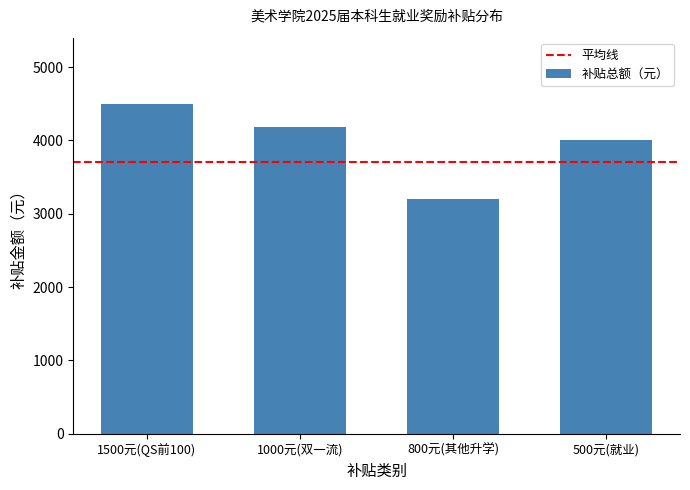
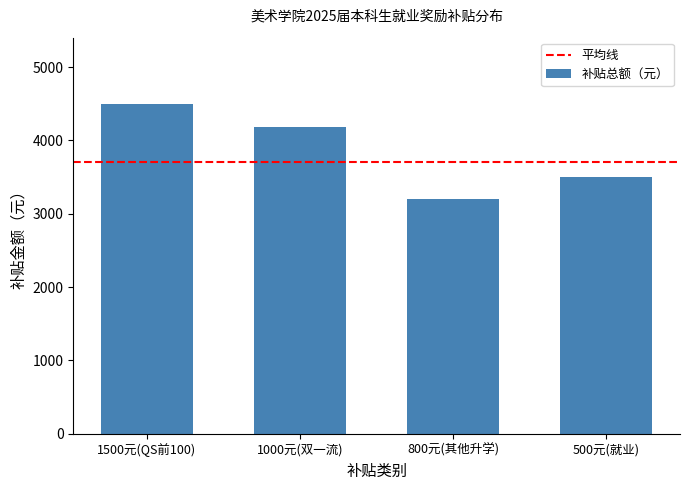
500元(就业): 4000 -> 3500
